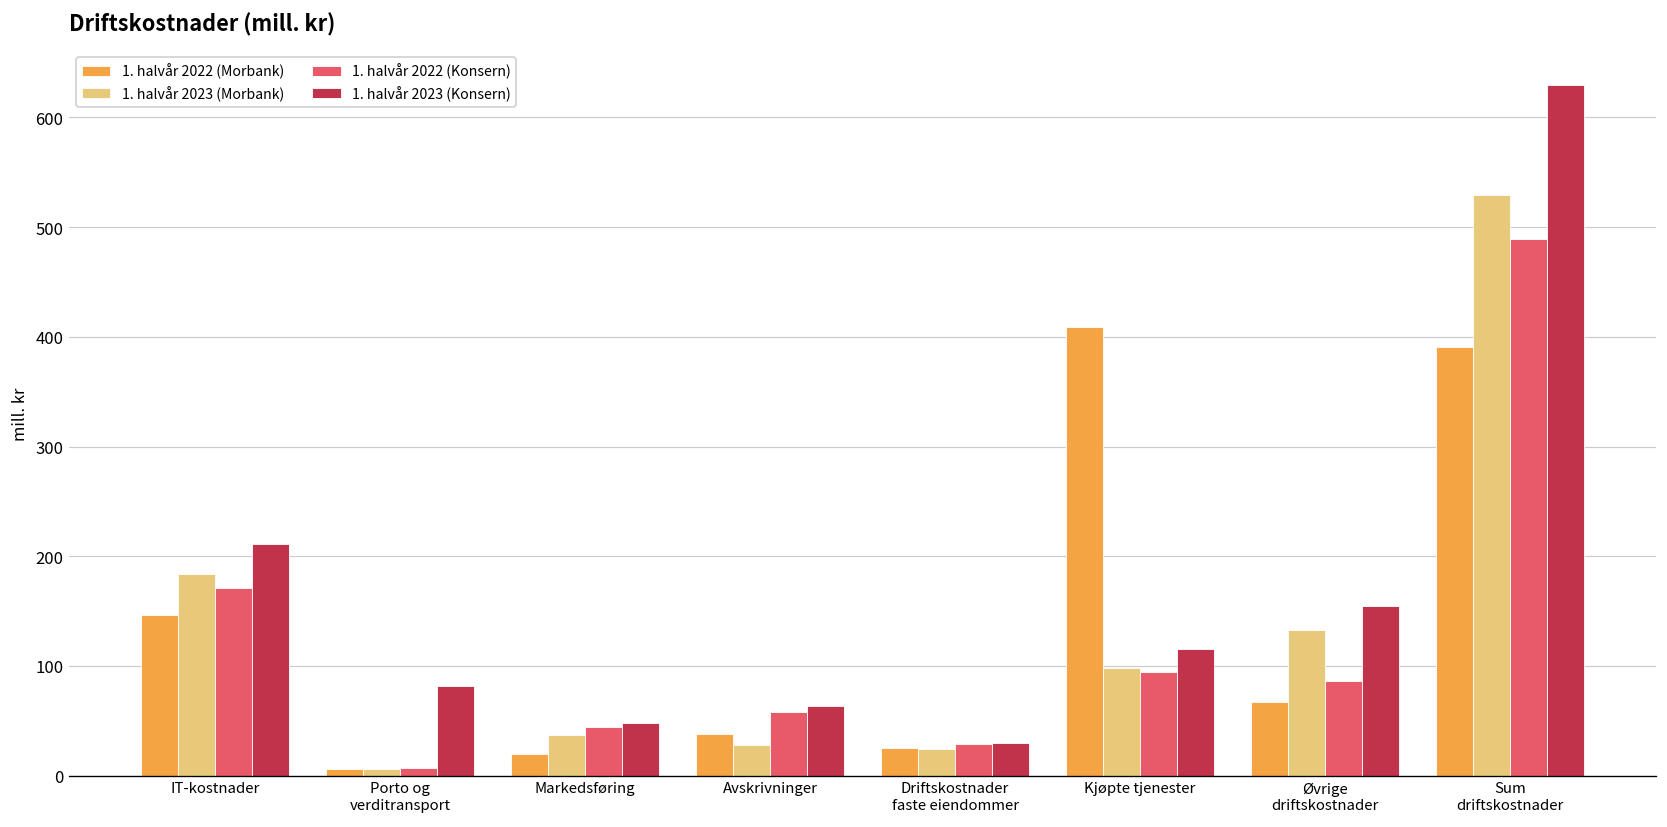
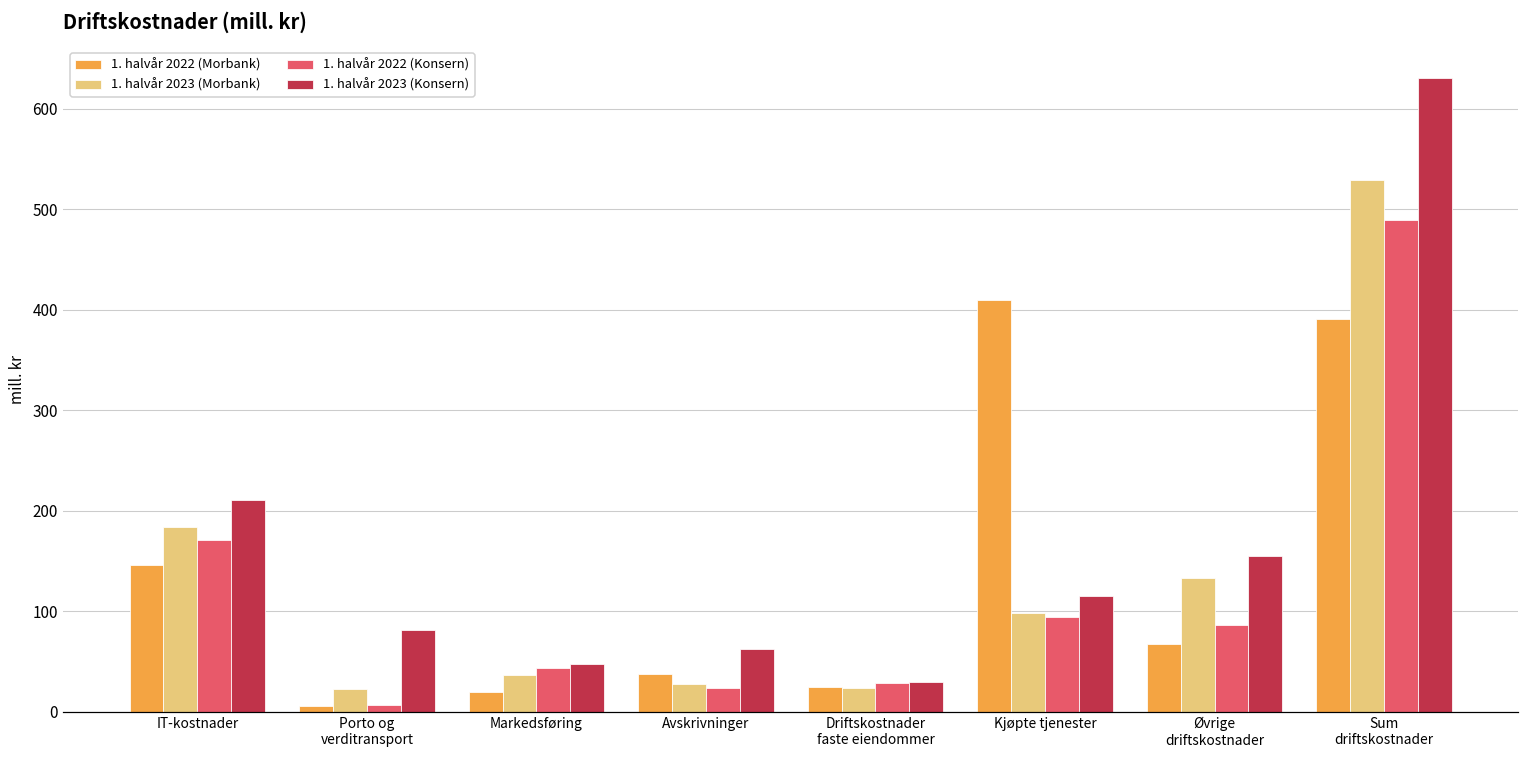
1. halvår 2023 (Morbank), Porto og verditransport: 10 -> 20
1. halvår 2022 (Konsern), Avskrivninger: 60 -> 20
